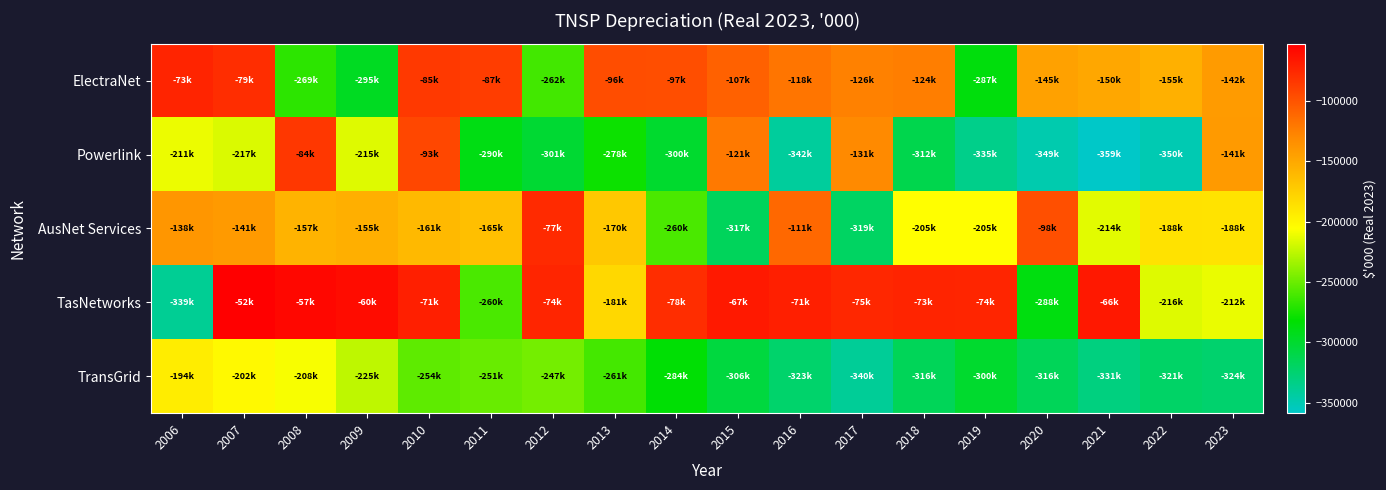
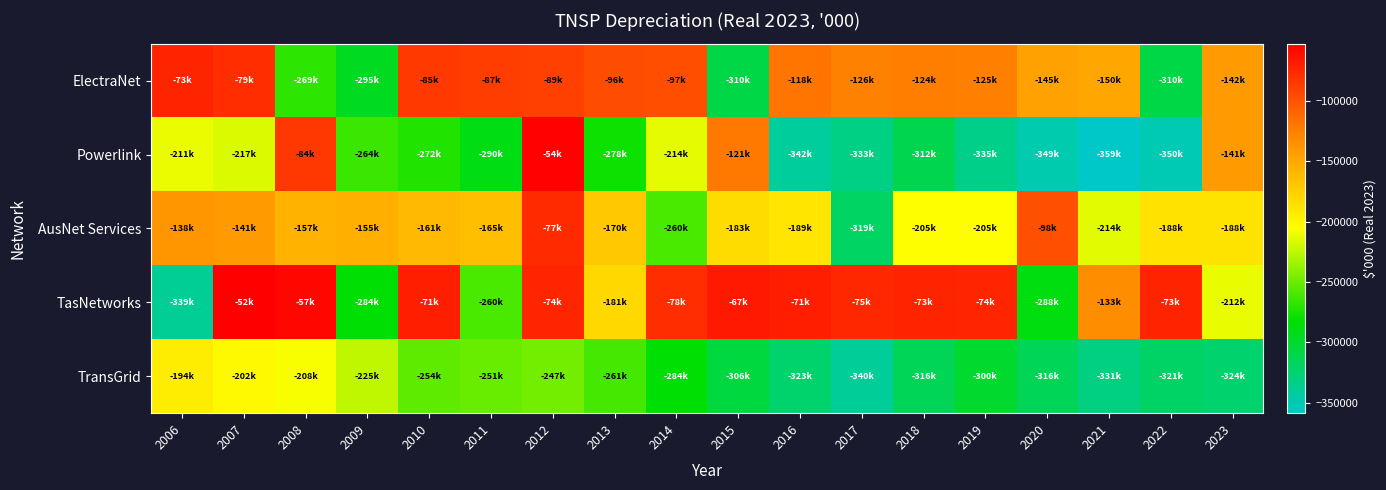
ElectraNet, 2012: -262k -> -89k
ElectraNet, 2015: -107k -> -310k
ElectraNet, 2019: -287k -> -125k
ElectraNet, 2022: -155k -> -310k
Powerlink, 2009: -215k -> -264k
Powerlink, 2010: -93k -> -272k
Powerlink, 2012: -301k -> -54k
Powerlink, 2014: -300k -> -214k
Powerlink, 2017: -131k -> -333k
AusNet Services, 2015: -317k -> -183k
AusNet Services, 2016: -111k -> -189k
TasNetworks, 2009: -60k -> -284k
TasNetworks, 2021: -66k -> -133k
TasNetworks, 2022: -216k -> -73k
